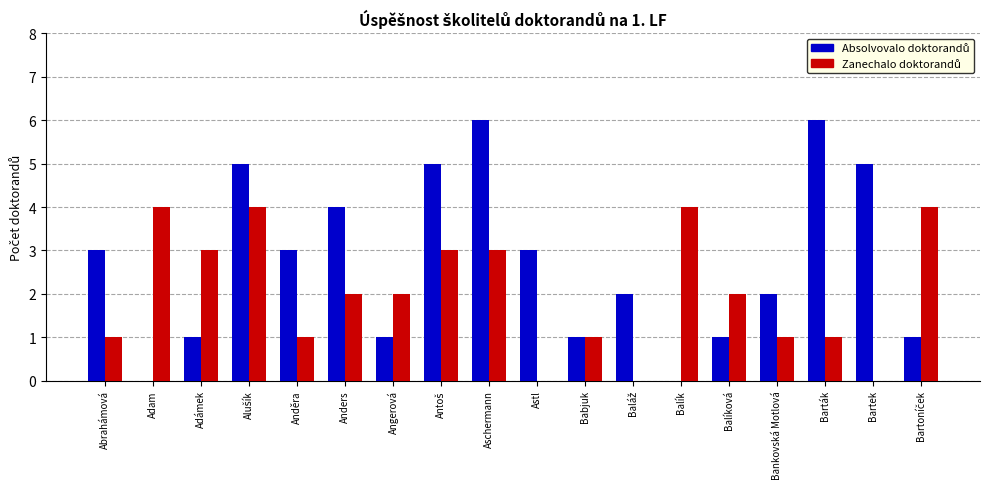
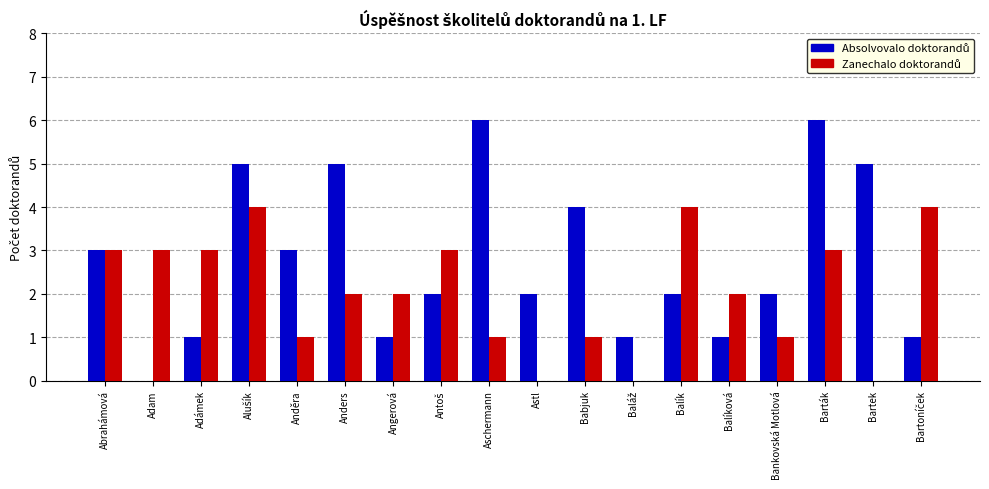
Zanechalo doktorandů, Abrahámová: 1 -> 3
Zanechalo doktorandů, Adam: 4 -> 3
Absolvovalo doktorandů, Anders: 4 -> 5
Absolvovalo doktorandů, Antoš: 5 -> 2
Zanechalo doktorandů, Aschermann: 3 -> 1
Absolvovalo doktorandů, Astl: 3 -> 2
Absolvovalo doktorandů, Babjuk: 1 -> 4
Absolvovalo doktorandů, Baláž: 2 -> 1
Absolvovalo doktorandů, Balík: 0 -> 2
Zanechalo doktorandů, Barták: 1 -> 3
